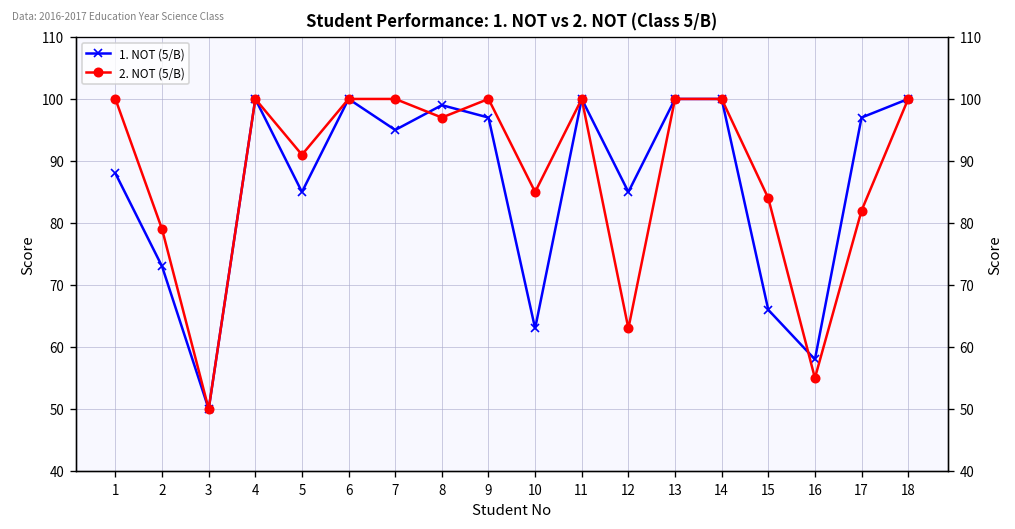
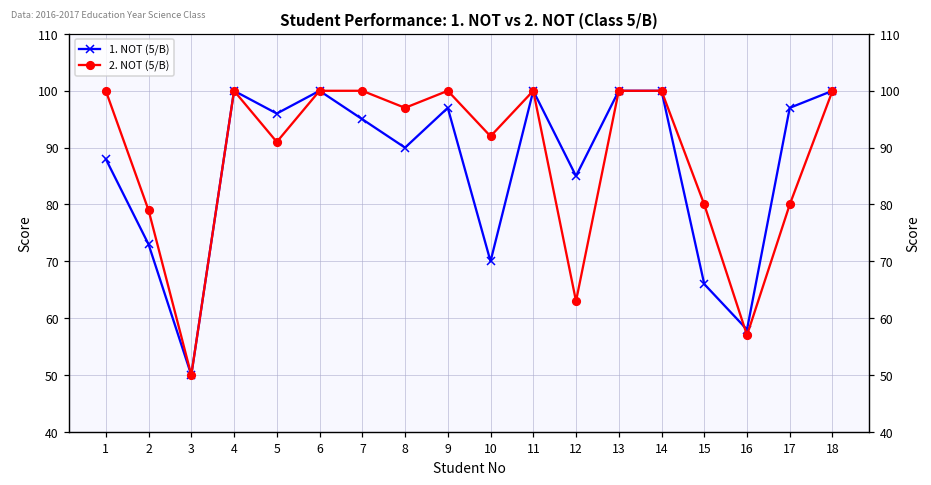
1. NOT (5/B), 5: 85 -> 96
1. NOT (5/B), 8: 99 -> 90
1. NOT (5/B), 10: 63 -> 70
2. NOT (5/B), 10: 85 -> 92
2. NOT (5/B), 15: 84 -> 80
2. NOT (5/B), 16: 55 -> 57
2. NOT (5/B), 17: 82 -> 80
